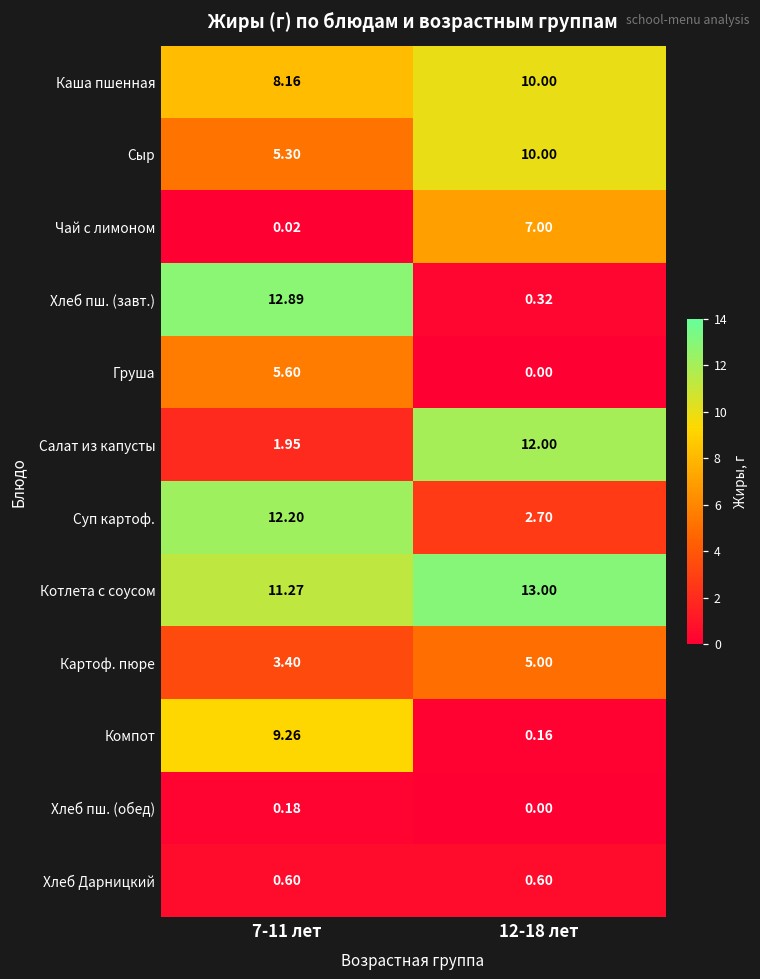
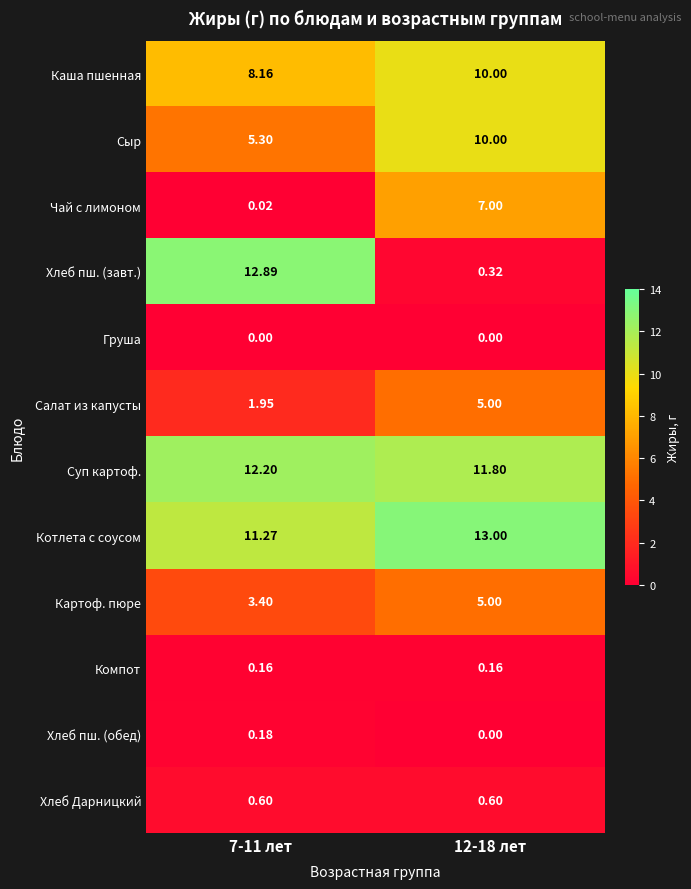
Груша, 7-11 лет: 5.60 -> 0.00
Салат из капусты, 12-18 лет: 12.00 -> 5.00
Суп картоф., 12-18 лет: 2.70 -> 11.80
Компот, 7-11 лет: 9.26 -> 0.16
